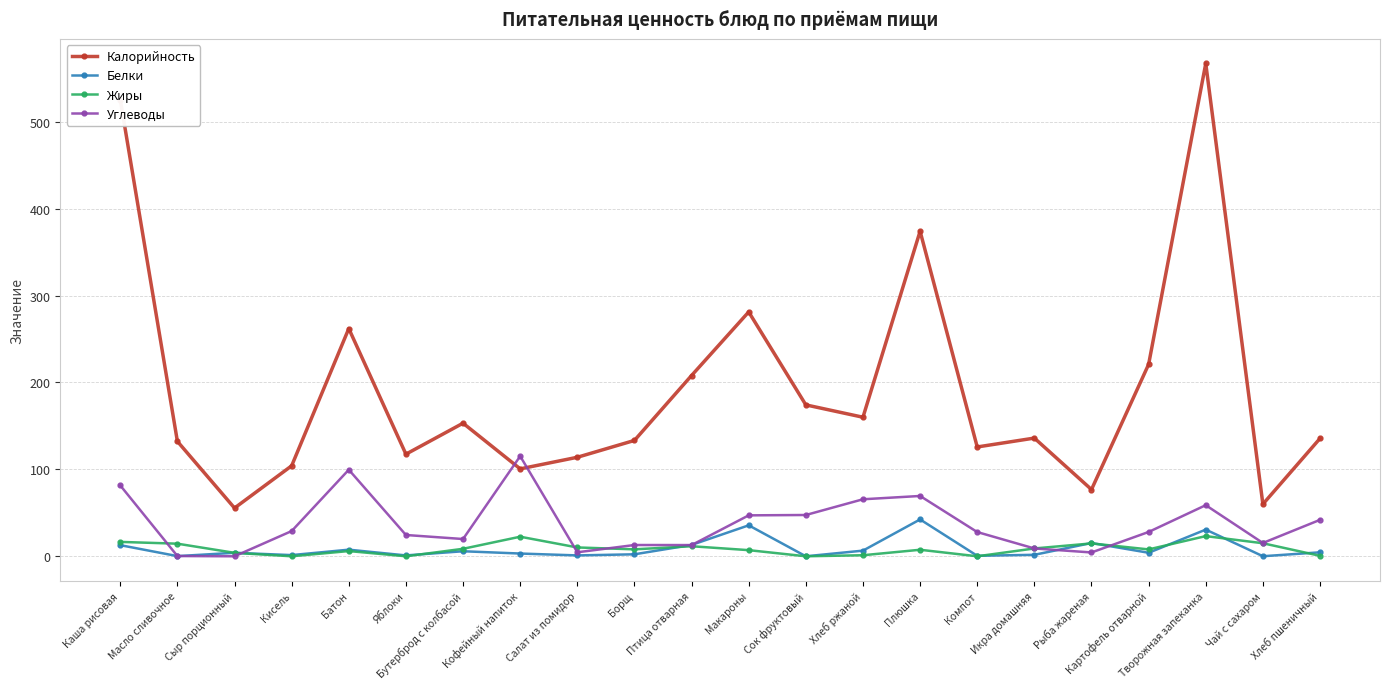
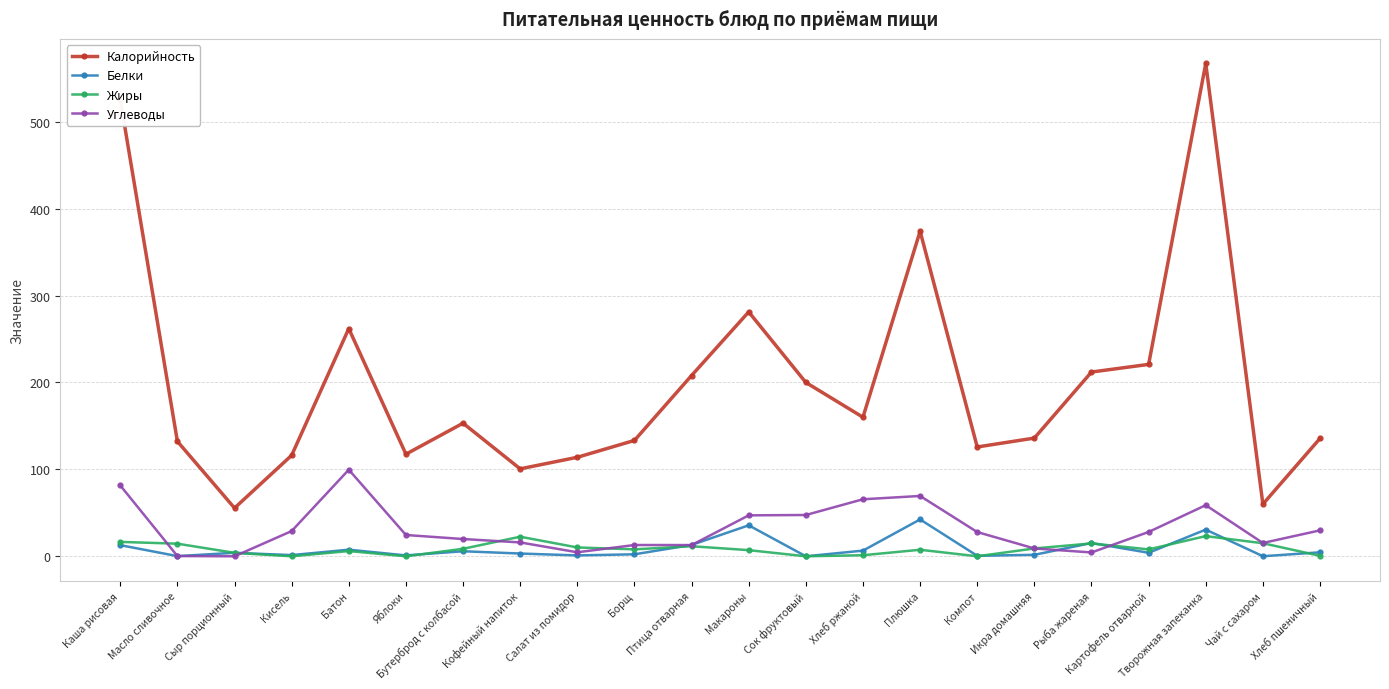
Калорийность, Кисель: 100 -> 120
Углеводы, Кофейный напиток: 120 -> 20
Калорийность, Сок фруктовый: 170 -> 200
Калорийность, Рыба жареная: 80 -> 210
Углеводы, Хлеб пшеничный: 40 -> 30
